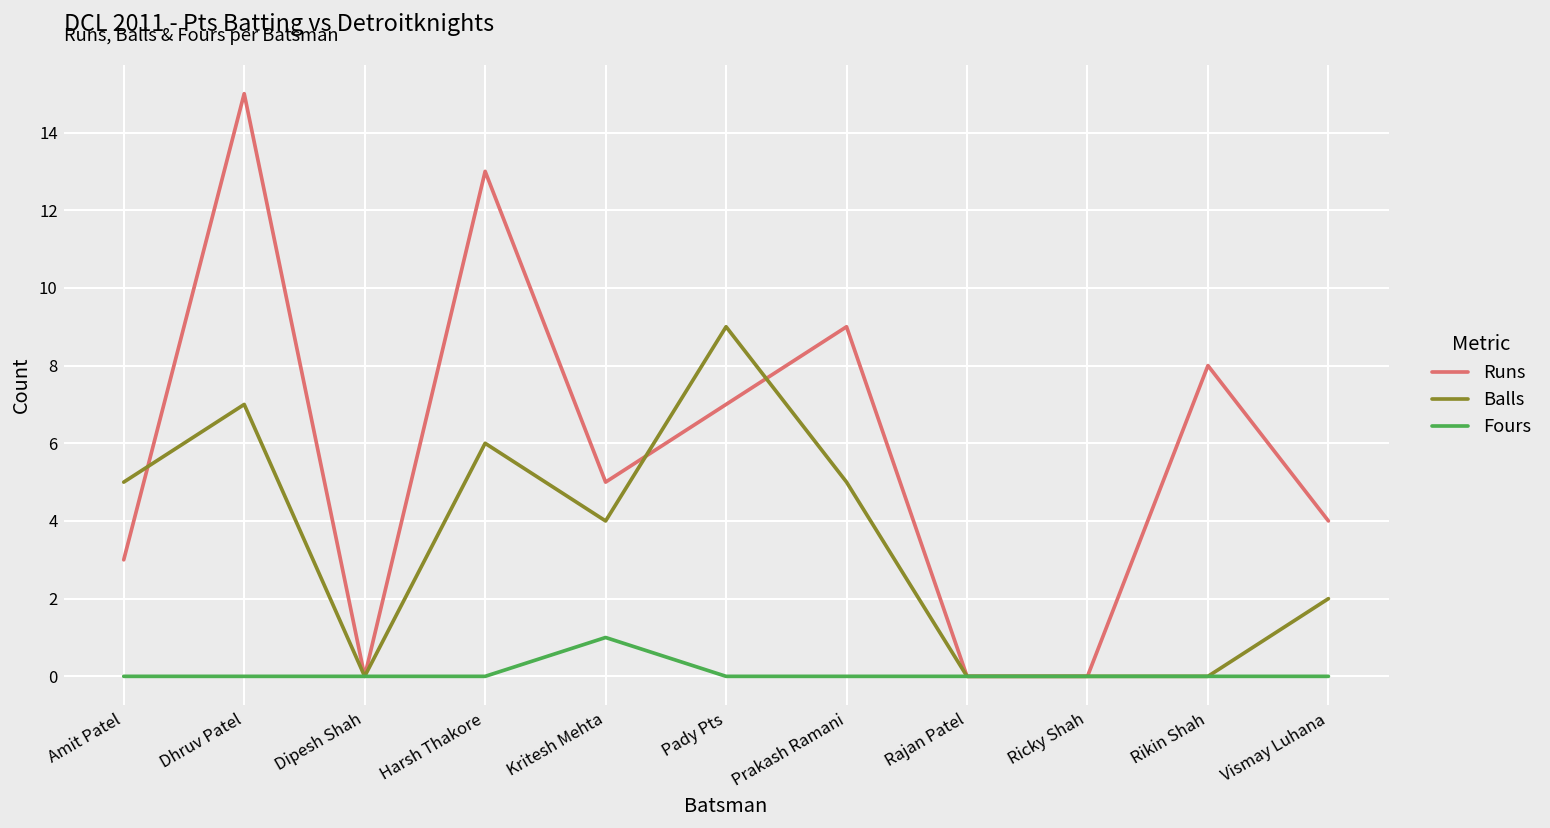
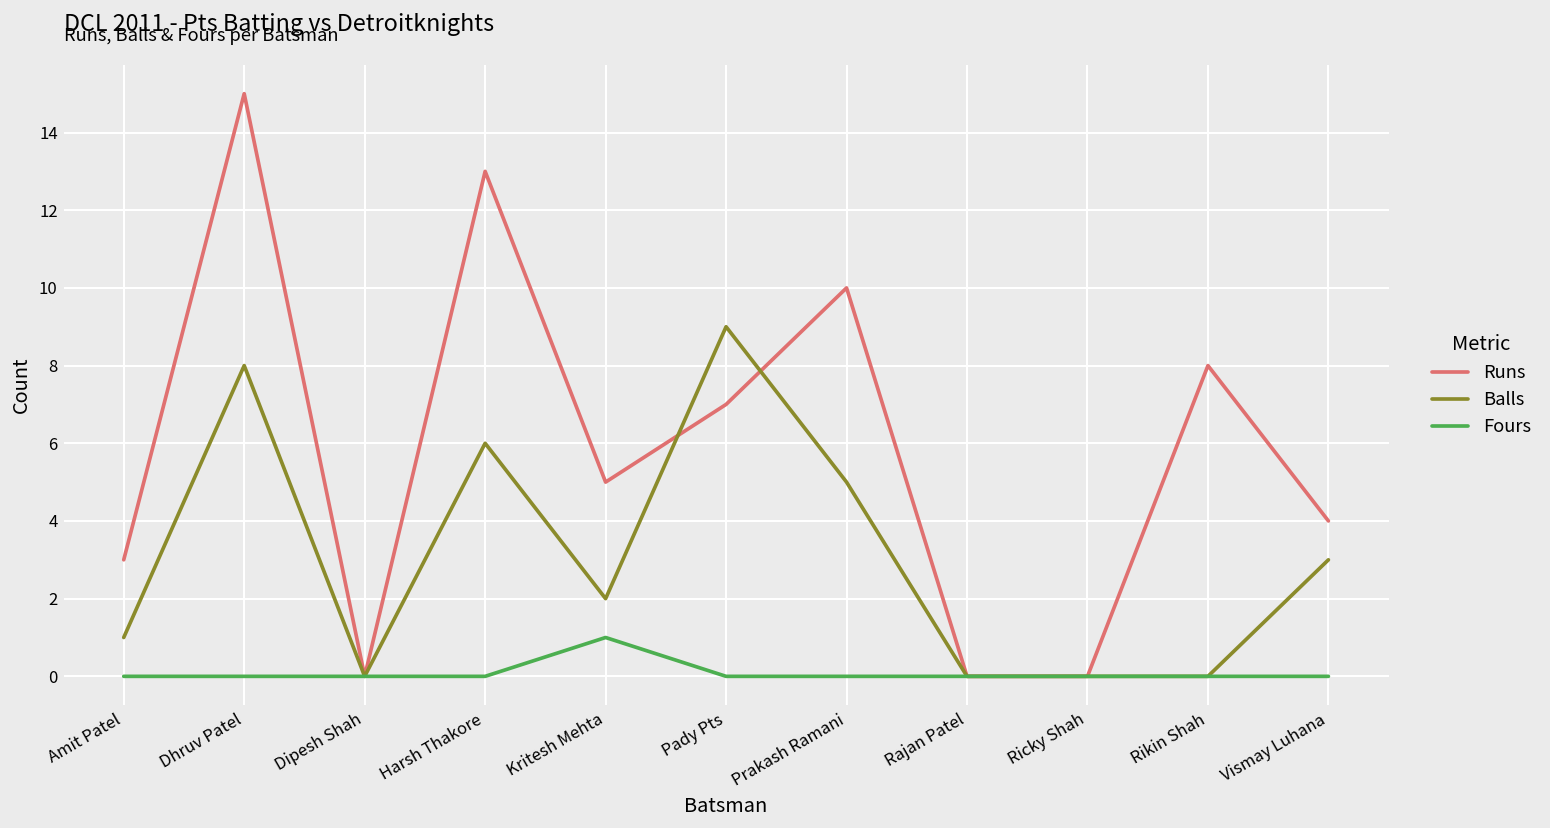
Balls, Amit Patel: 5 -> 1
Balls, Dhruv Patel: 7 -> 8
Balls, Kritesh Mehta: 4 -> 2
Runs, Prakash Ramani: 9 -> 10
Balls, Vismay Luhana: 2 -> 3
